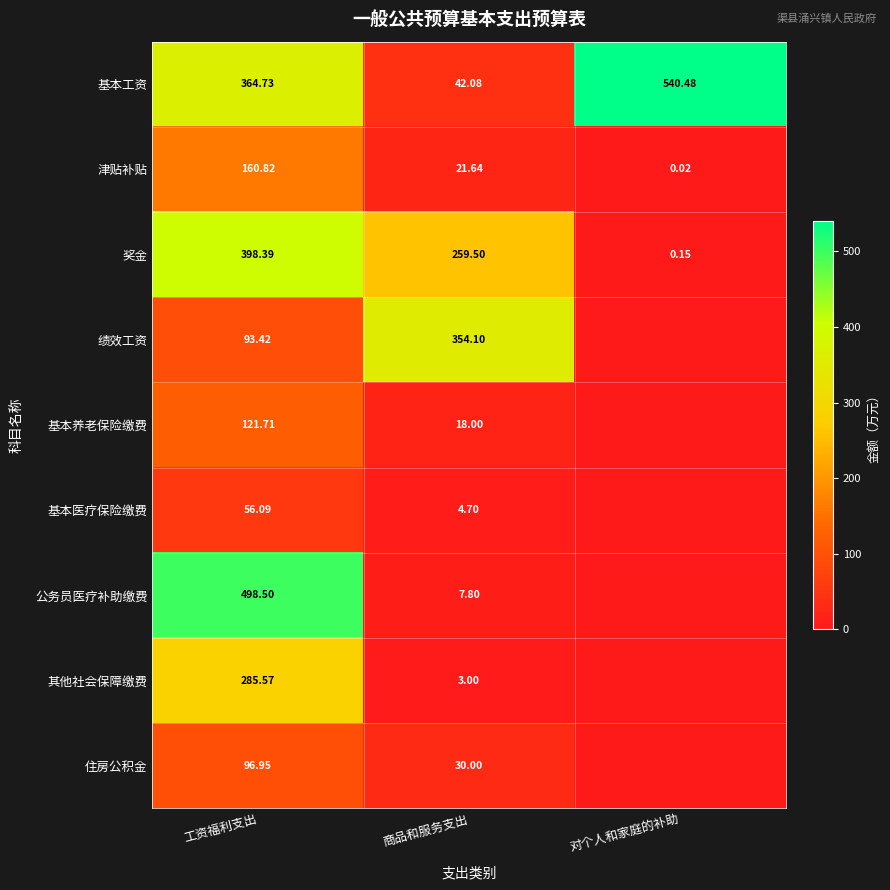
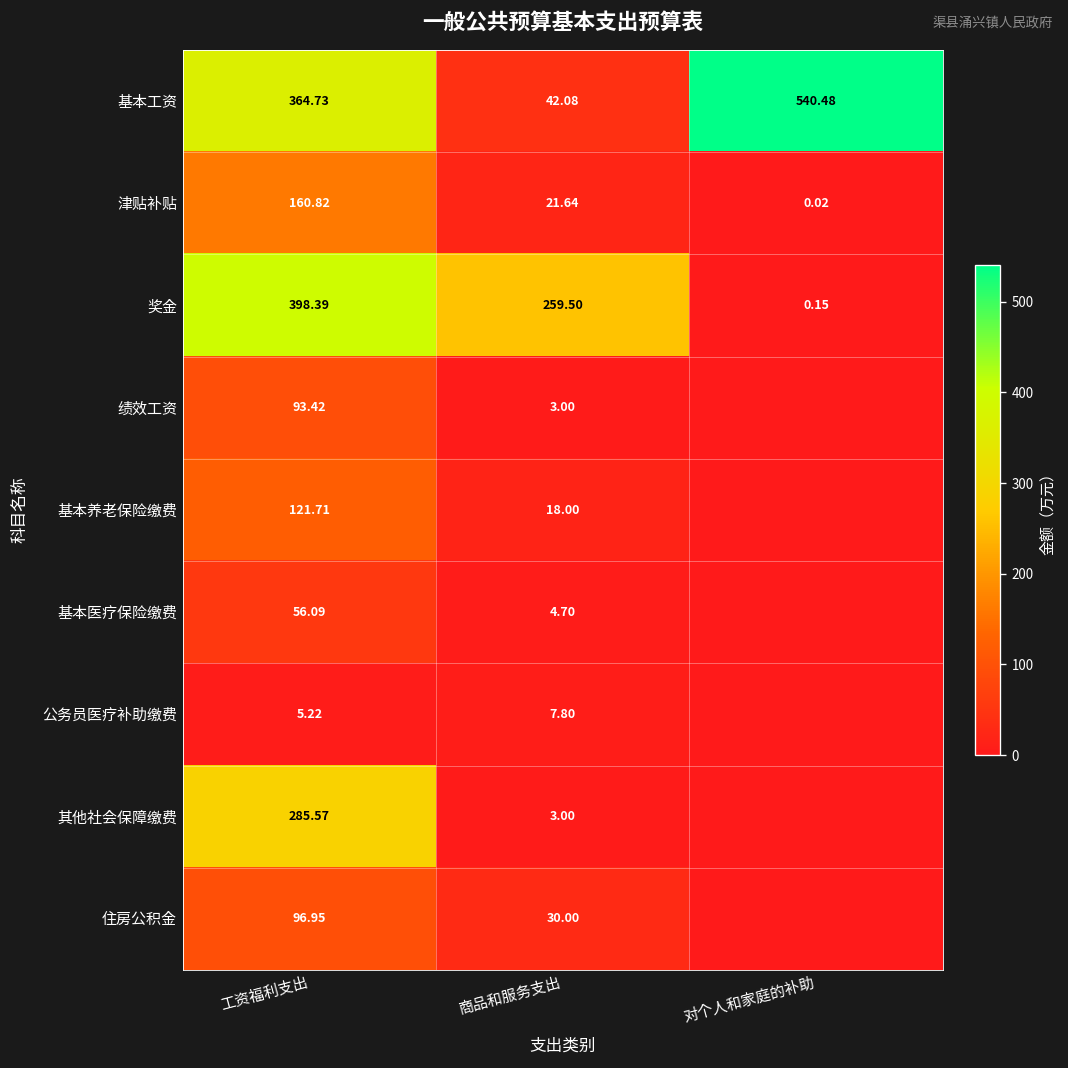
绩效工资, 商品和服务支出: 354.10 -> 3.00
公务员医疗补助缴费, 工资福利支出: 498.50 -> 5.22
